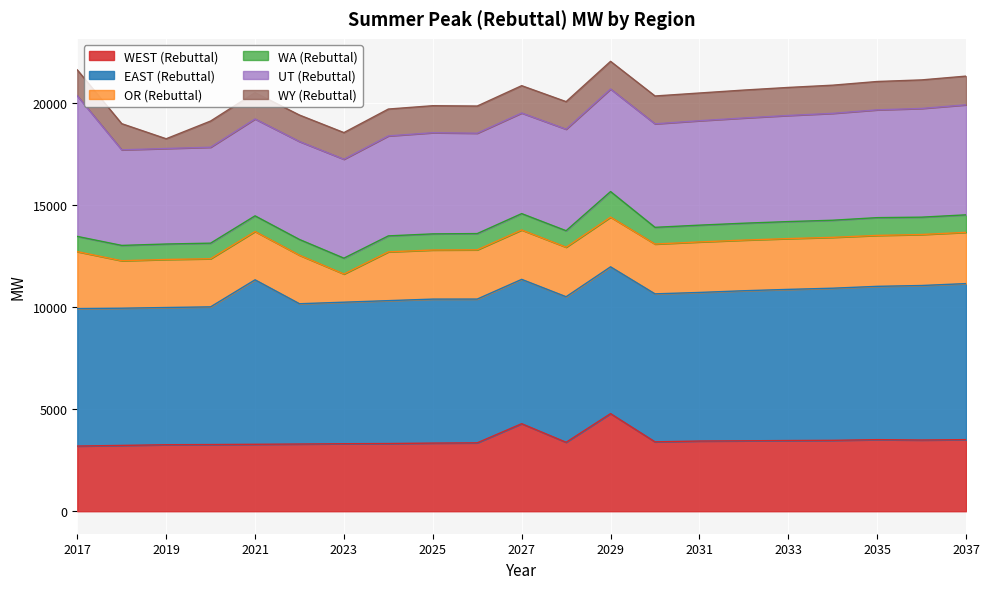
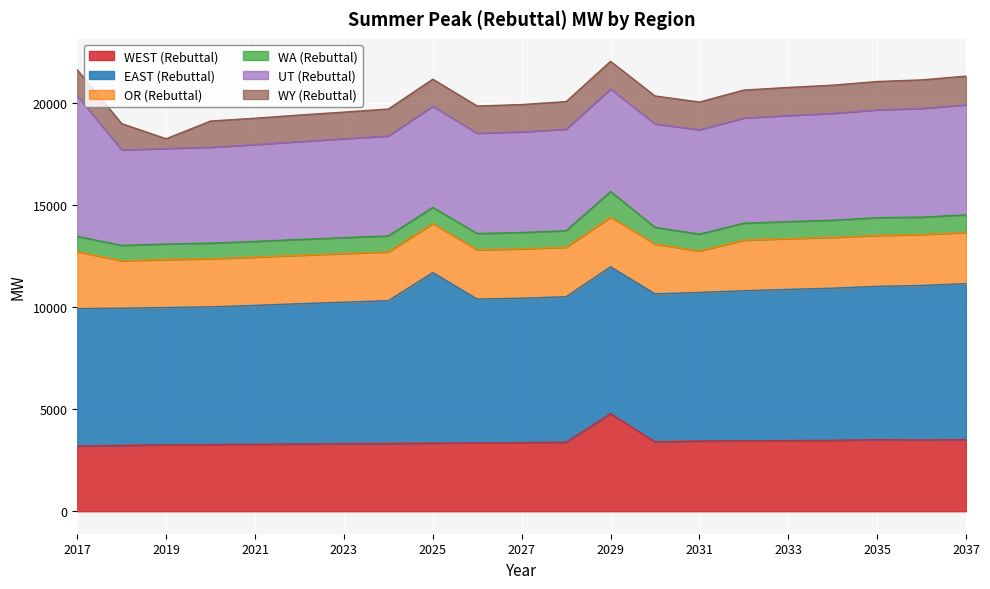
EAST (Rebuttal), 2021: 8100 -> 6800
OR (Rebuttal), 2023: 1400 -> 2400
EAST (Rebuttal), 2025: 7100 -> 8400
WEST (Rebuttal), 2027: 4300 -> 3400
OR (Rebuttal), 2031: 2500 -> 2000
